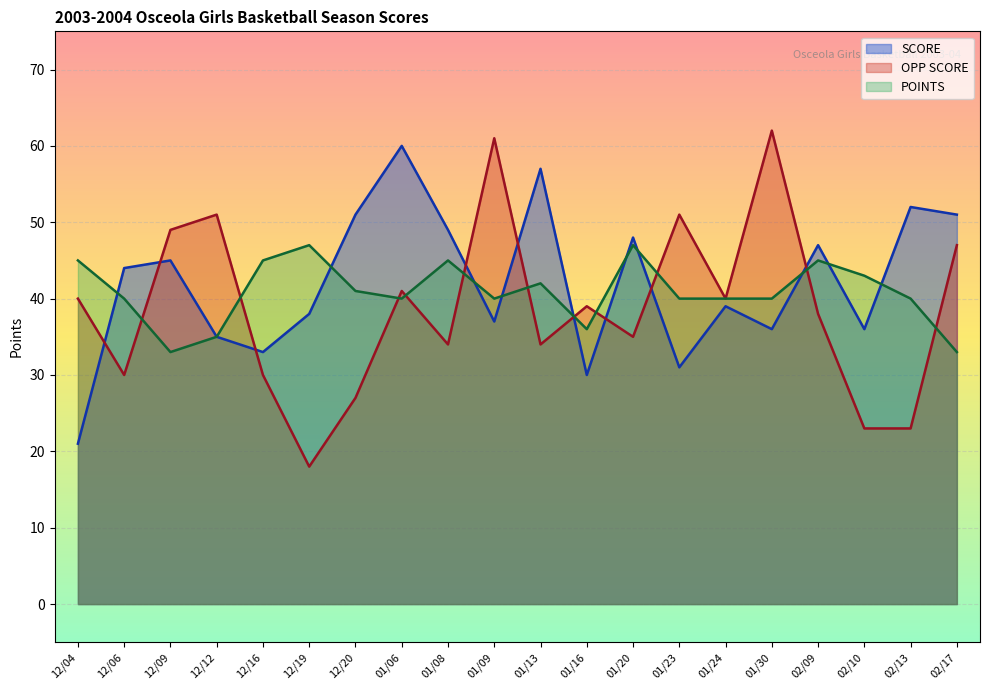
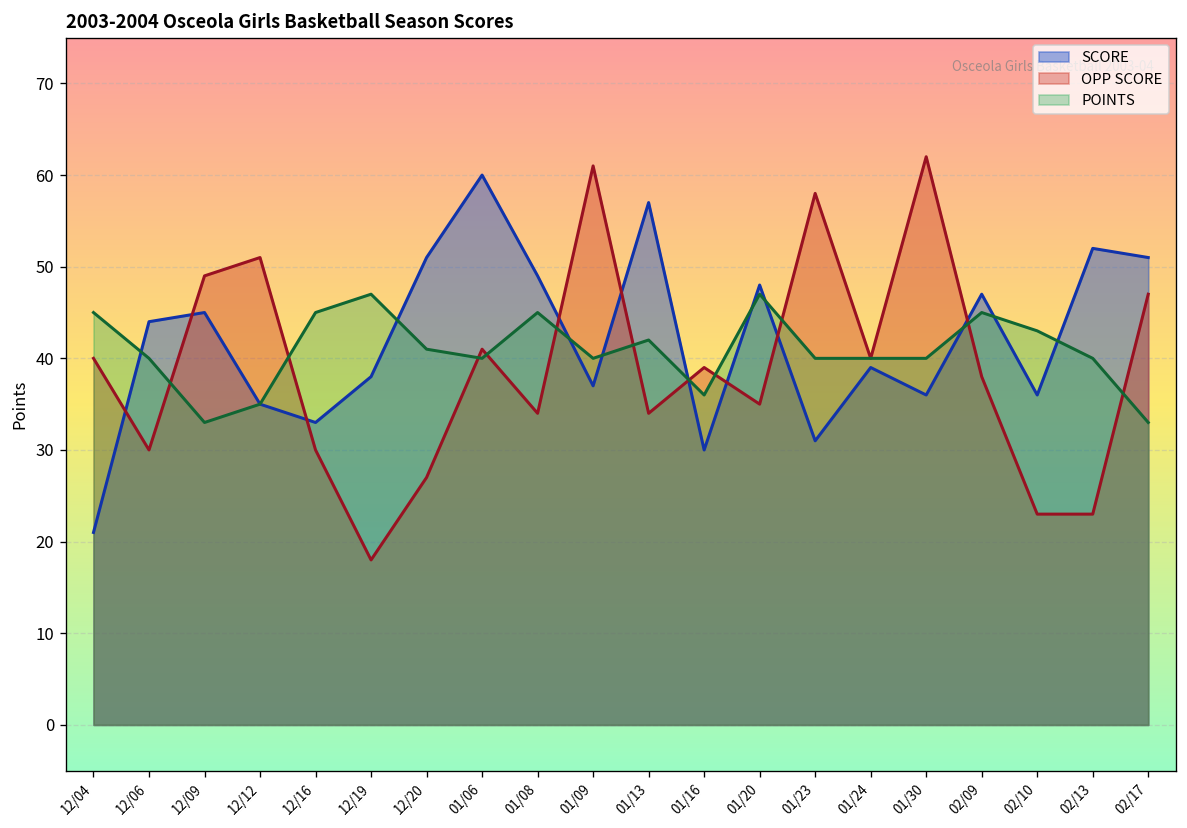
OPP SCORE, 01/23: 51 -> 58
